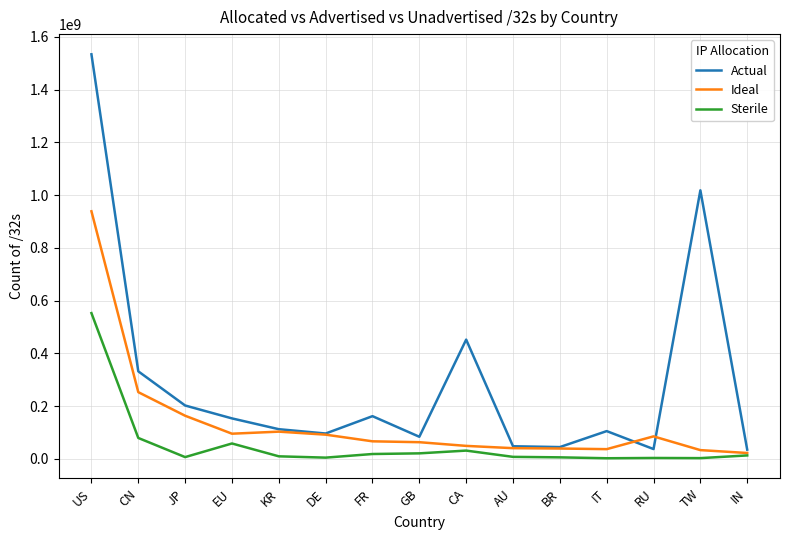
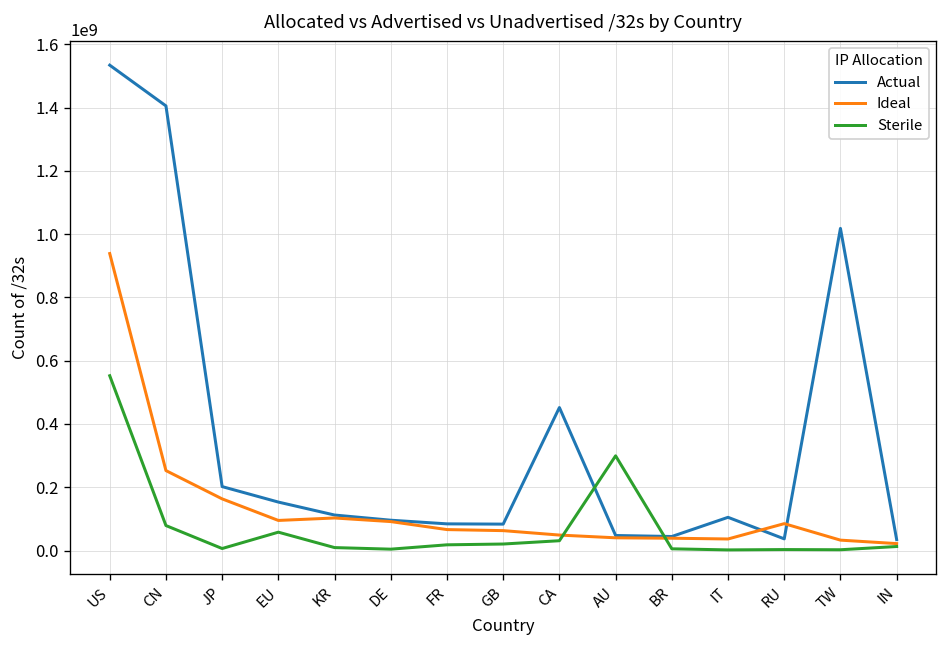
Actual, CN: 330000000 -> 1410000000
Actual, FR: 160000000 -> 80000000
Sterile, AU: 10000000 -> 300000000
